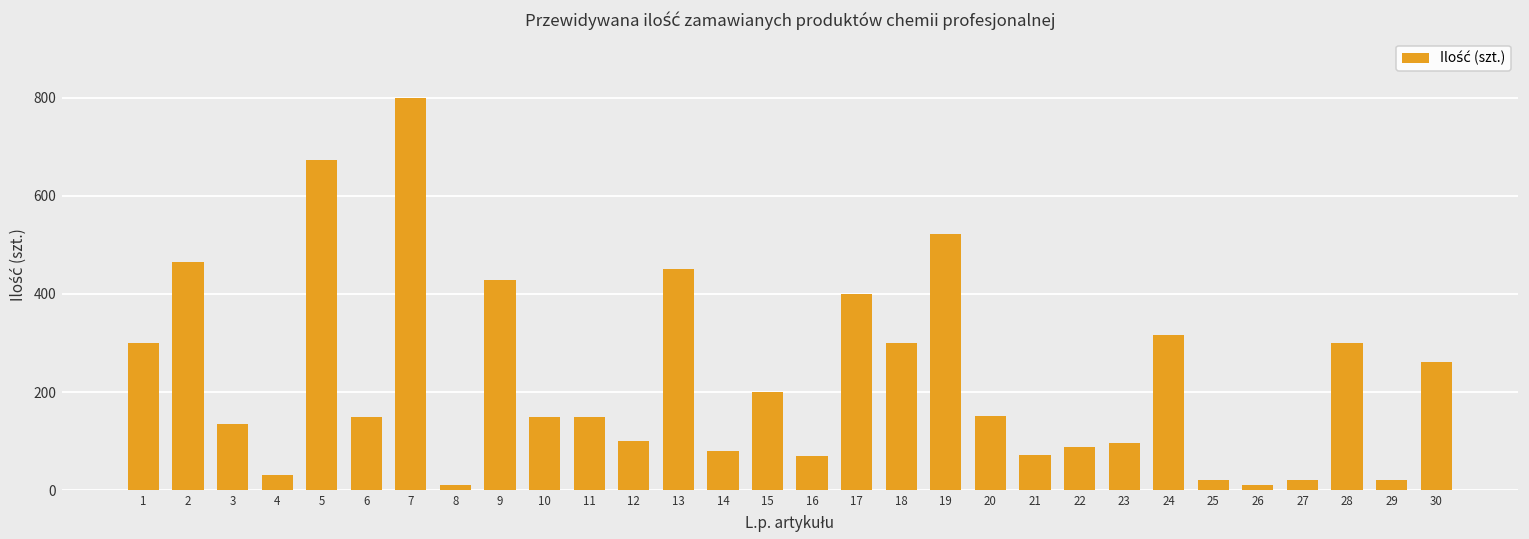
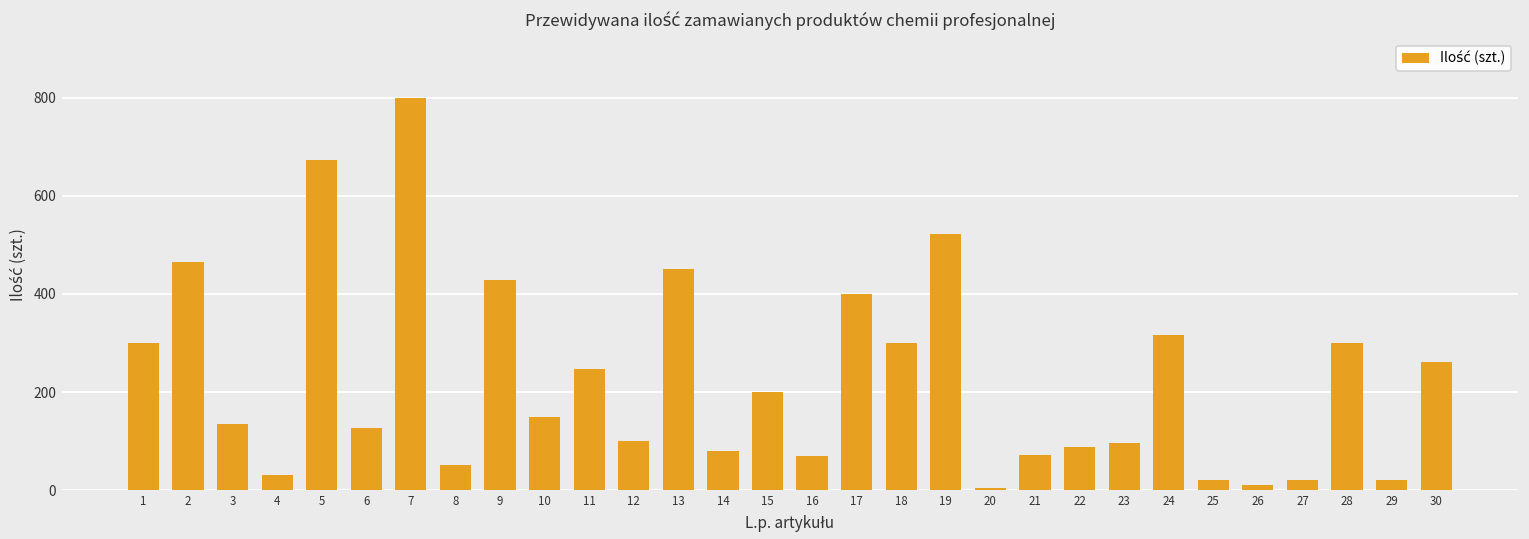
6: 150 -> 130
8: 10 -> 50
11: 150 -> 250
20: 150 -> 10
